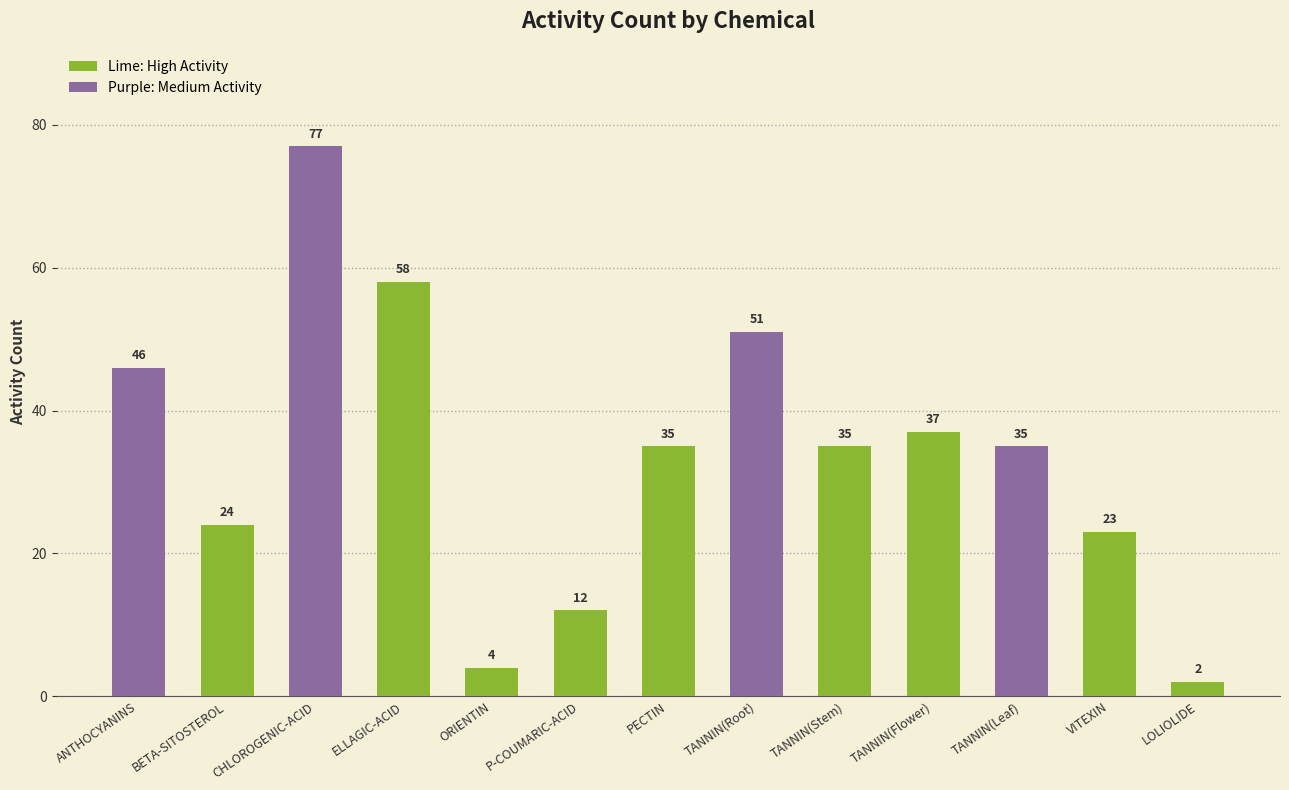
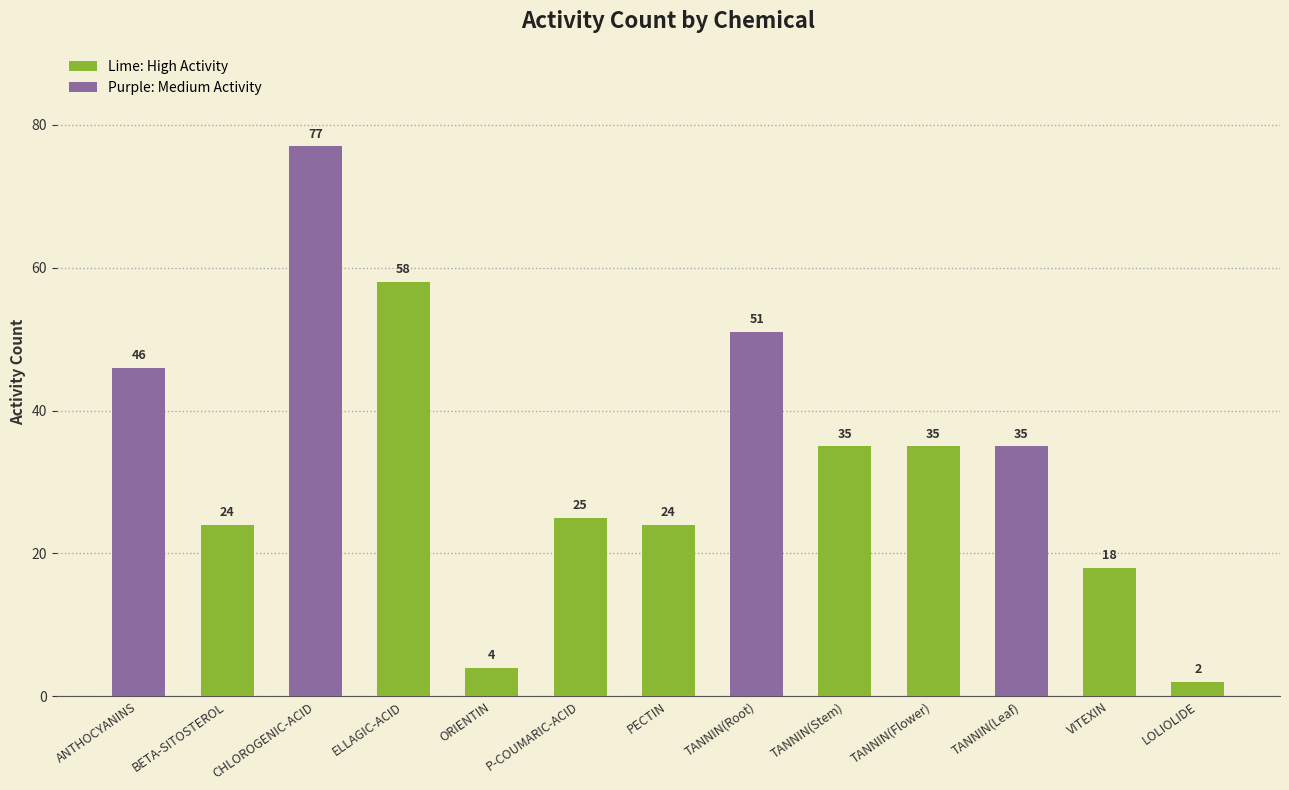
P-COUMARIC-ACID: 12 -> 25
PECTIN: 35 -> 24
TANNIN(Flower): 37 -> 35
VITEXIN: 23 -> 18
